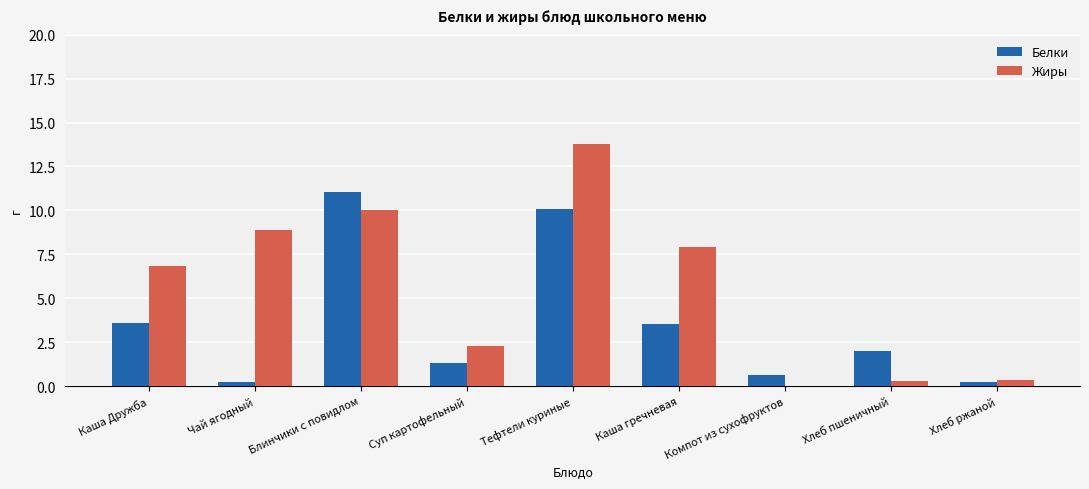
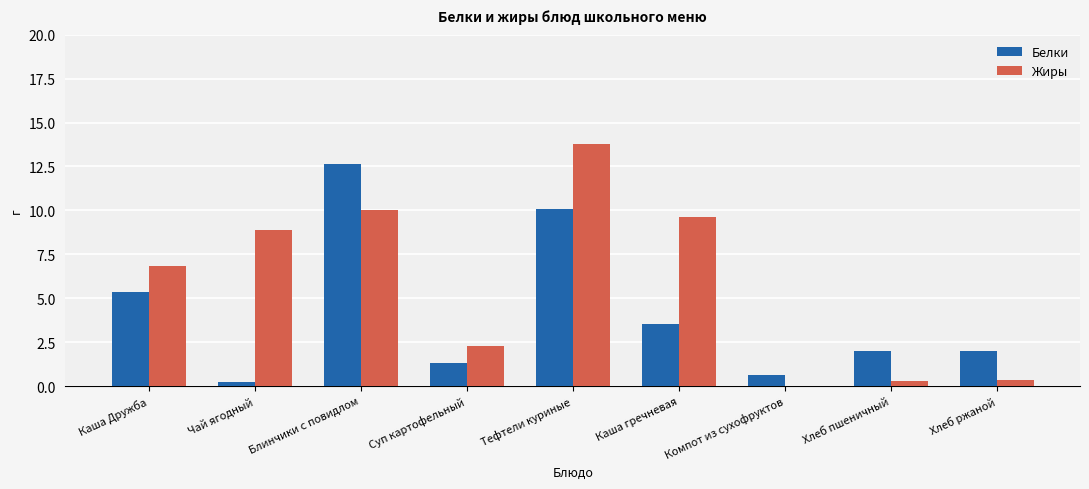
Белки, Каша Дружба: 3.6 -> 5.3
Белки, Блинчики с повидлом: 11.1 -> 12.6
Жиры, Каша гречневая: 7.9 -> 9.6
Белки, Хлеб ржаной: 0.3 -> 2.0
